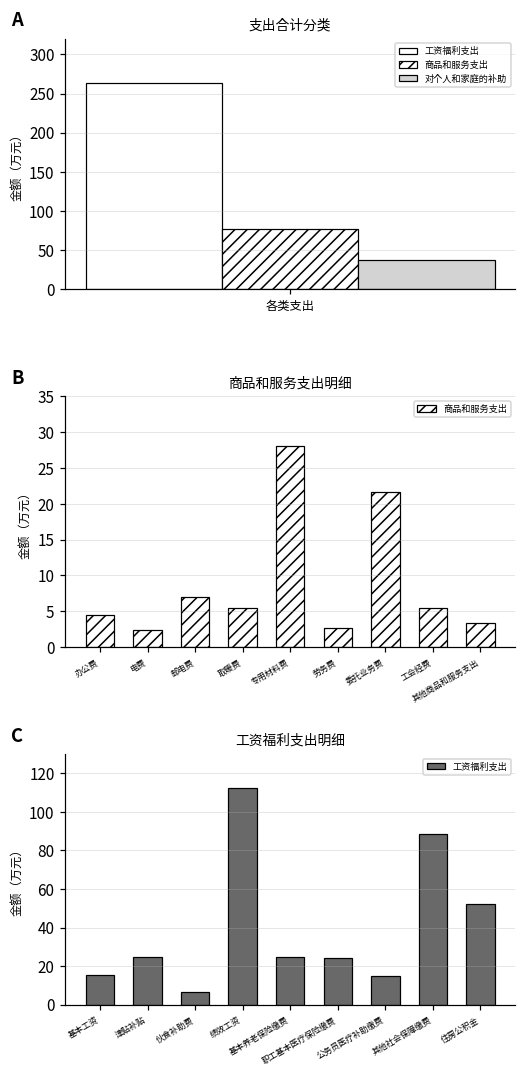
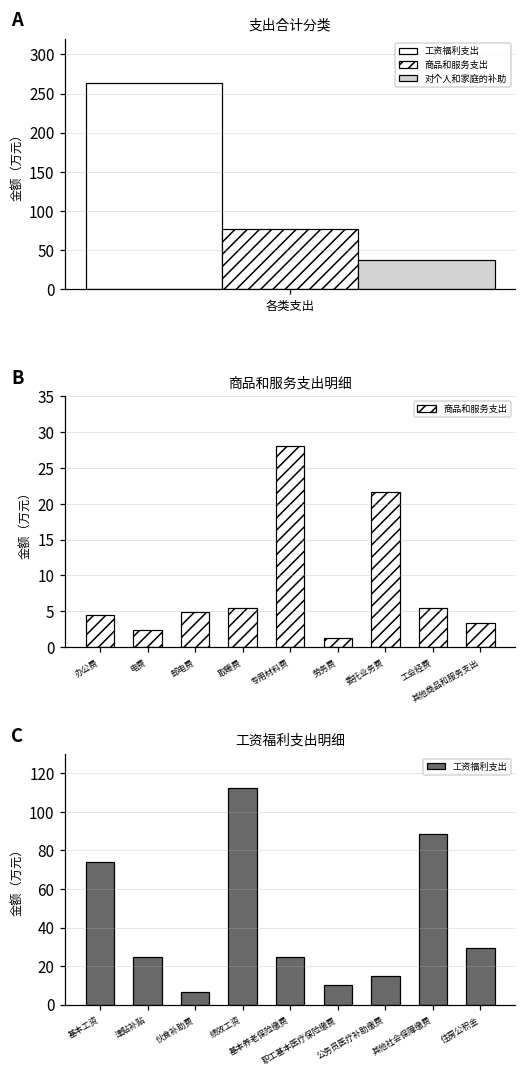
商品和服务支出明细, 邮电费: 7 -> 5
商品和服务支出明细, 劳务费: 3 -> 1
工资福利支出明细, 基本工资: 16 -> 74
工资福利支出明细, 职工基本医疗保险缴费: 24 -> 10
工资福利支出明细, 住房公积金: 52 -> 29
